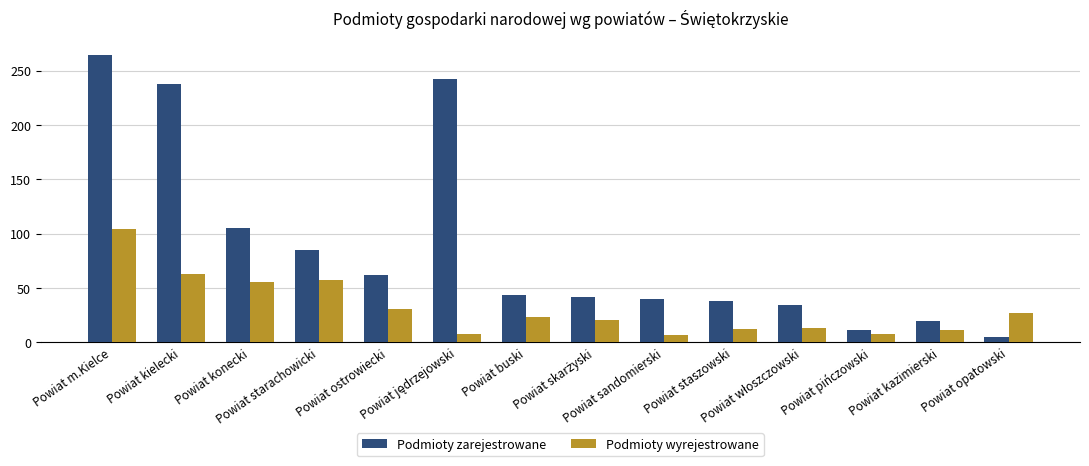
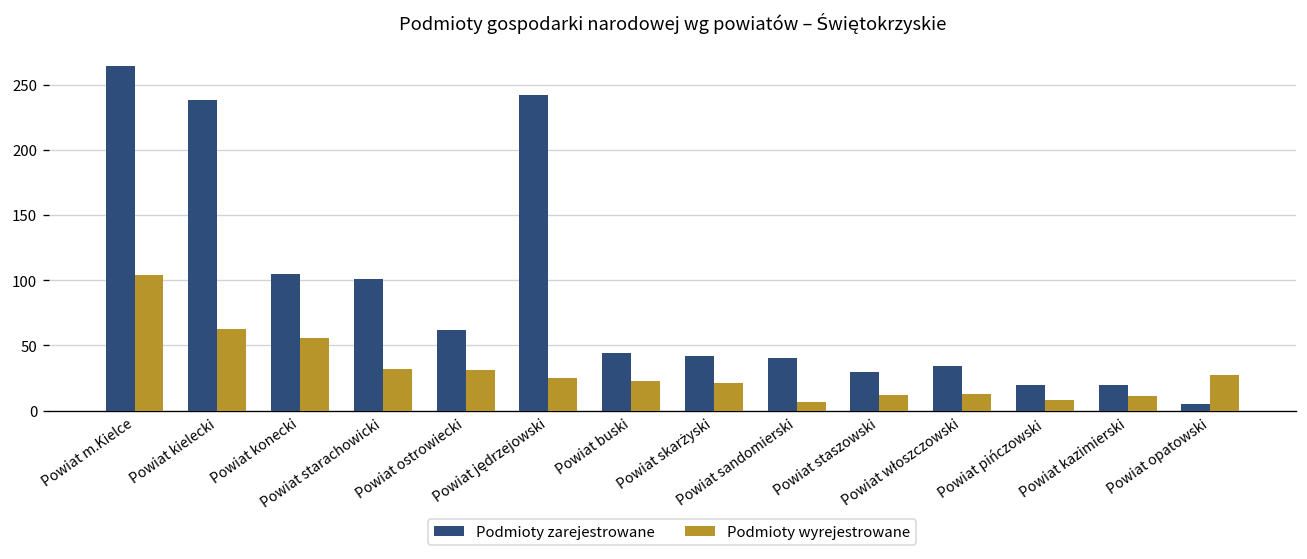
Podmioty zarejestrowane, Powiat starachowicki: 85 -> 101
Podmioty wyrejestrowane, Powiat starachowicki: 57 -> 32
Podmioty wyrejestrowane, Powiat jędrzejowski: 8 -> 25
Podmioty zarejestrowane, Powiat staszowski: 38 -> 30
Podmioty zarejestrowane, Powiat pińczowski: 11 -> 20
